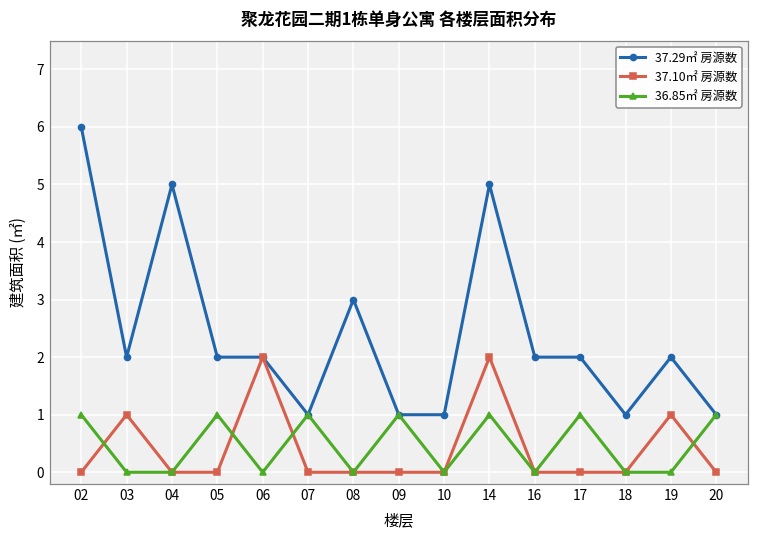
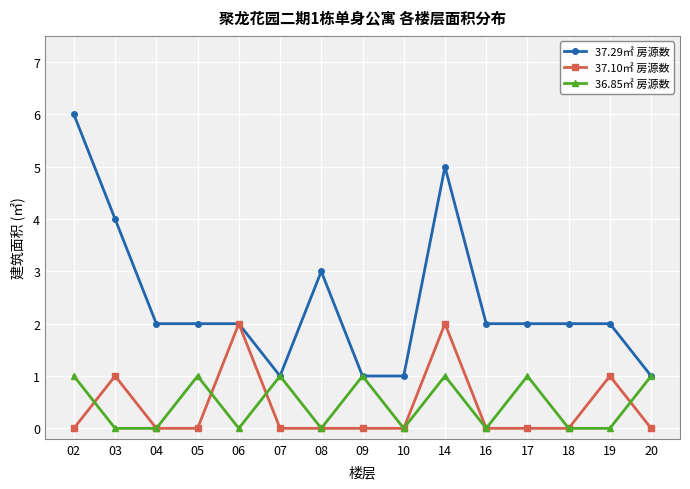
37.29㎡ 房源数, 03: 2 -> 4
37.29㎡ 房源数, 04: 5 -> 2
37.29㎡ 房源数, 18: 1 -> 2
